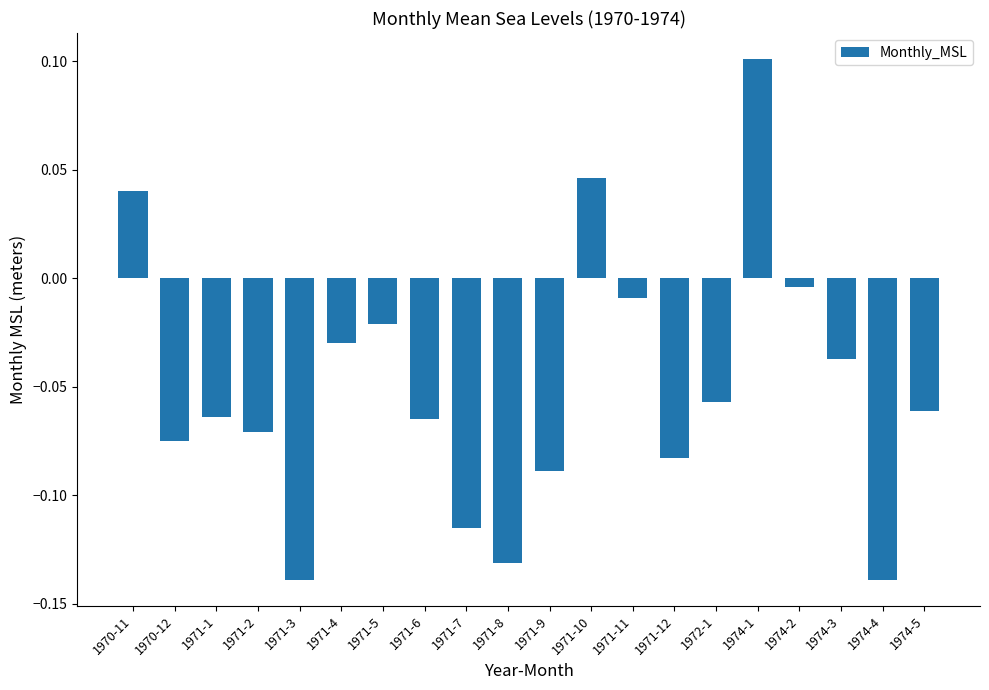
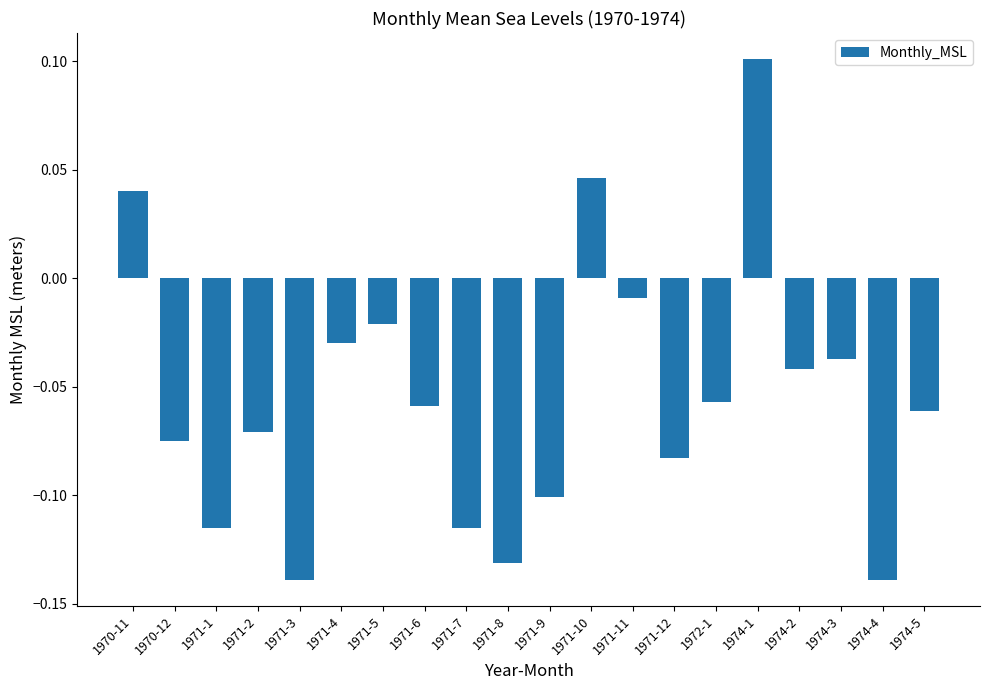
1971-1: -0.064 -> -0.115
1971-6: -0.065 -> -0.059
1971-9: -0.089 -> -0.101
1974-2: -0.004 -> -0.042
